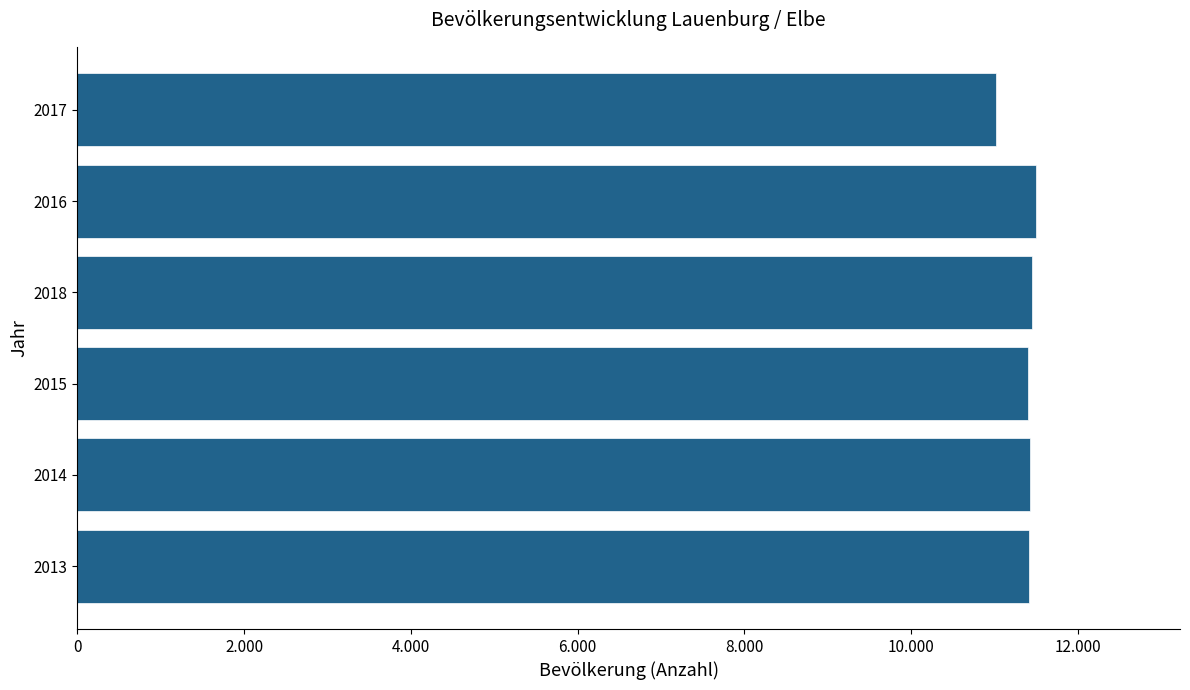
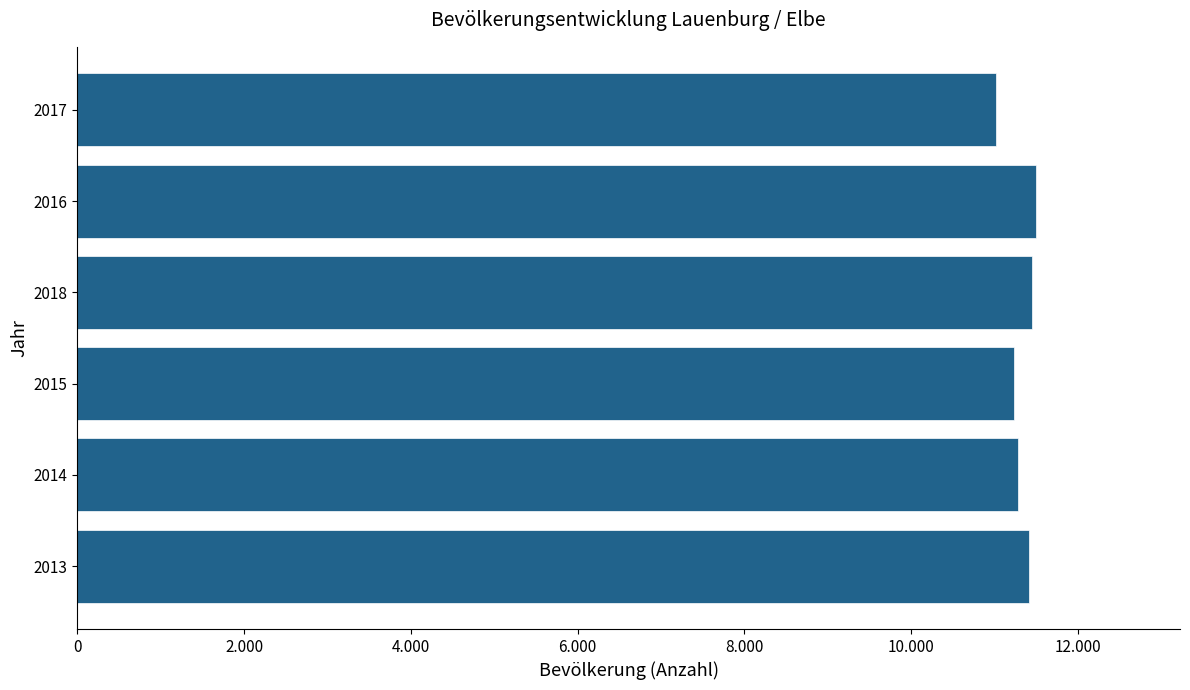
2015: 11.4 -> 11.2
2014: 11.4 -> 11.3
